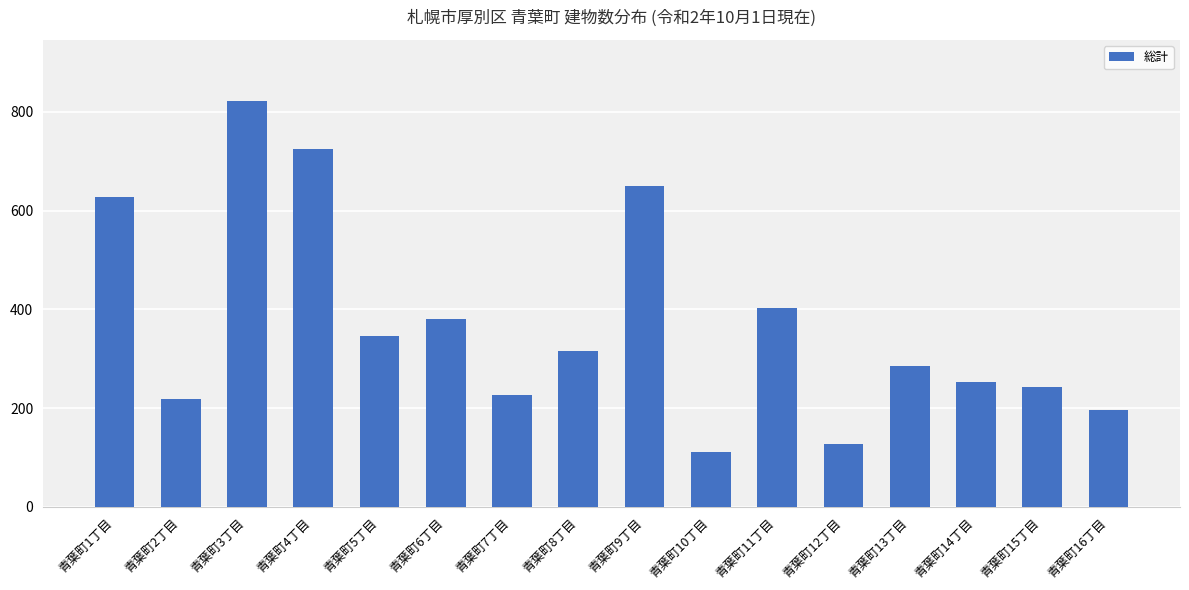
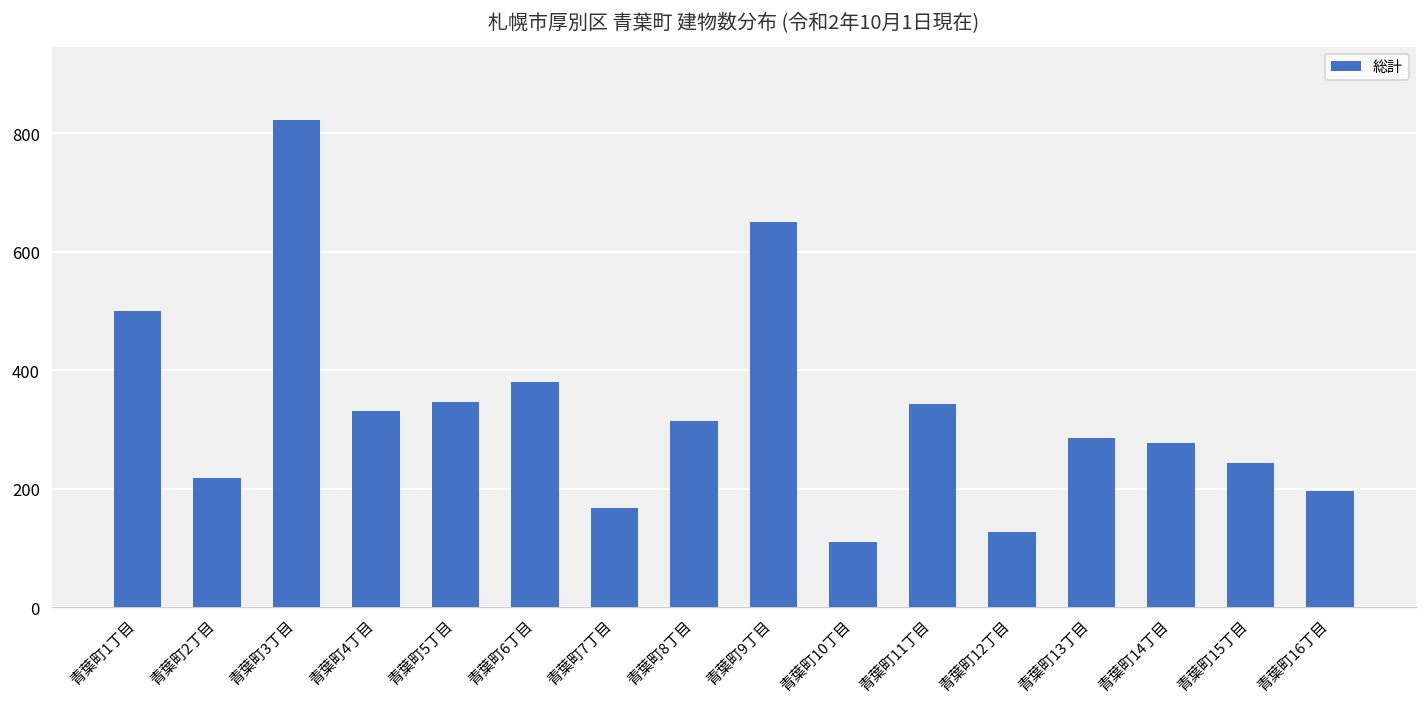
青葉町1丁目: 630 -> 500
青葉町4丁目: 720 -> 330
青葉町7丁目: 230 -> 170
青葉町11丁目: 400 -> 340
青葉町14丁目: 250 -> 280
